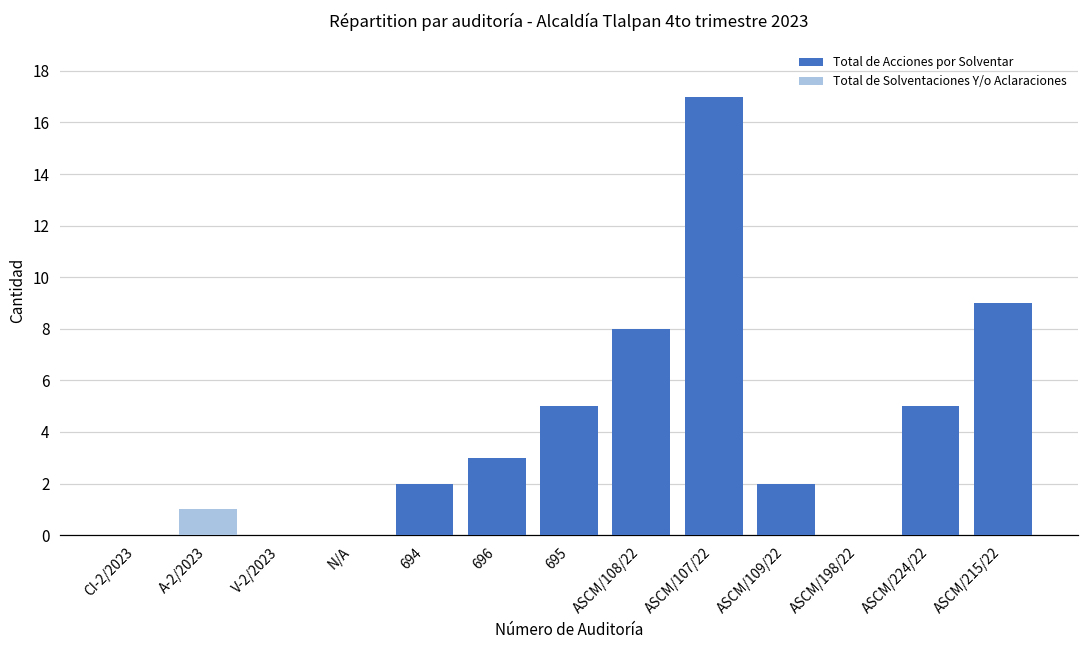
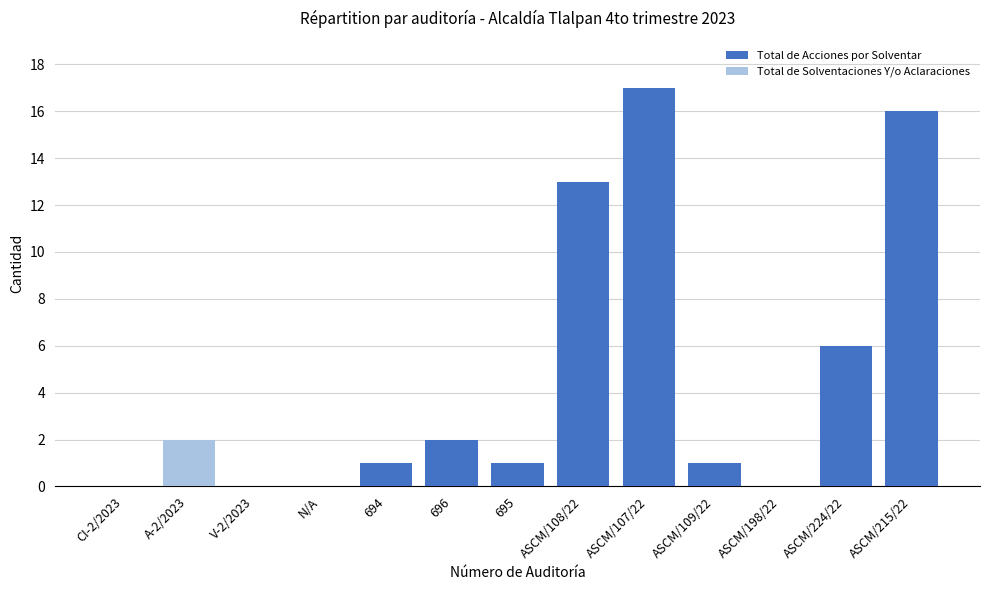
Total de Solventaciones Y/o Aclaraciones, A-2/2023: 1 -> 2
Total de Acciones por Solventar, 694: 2 -> 1
Total de Acciones por Solventar, 696: 3 -> 2
Total de Acciones por Solventar, 695: 5 -> 1
Total de Acciones por Solventar, ASCM/108/22: 8 -> 13
Total de Acciones por Solventar, ASCM/109/22: 2 -> 1
Total de Acciones por Solventar, ASCM/224/22: 5 -> 6
Total de Acciones por Solventar, ASCM/215/22: 9 -> 16
